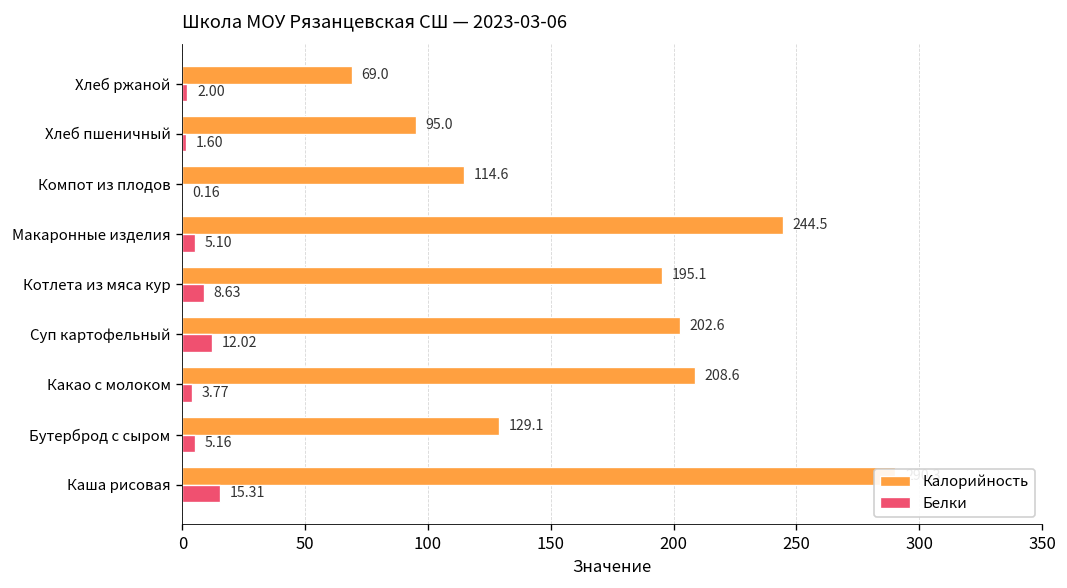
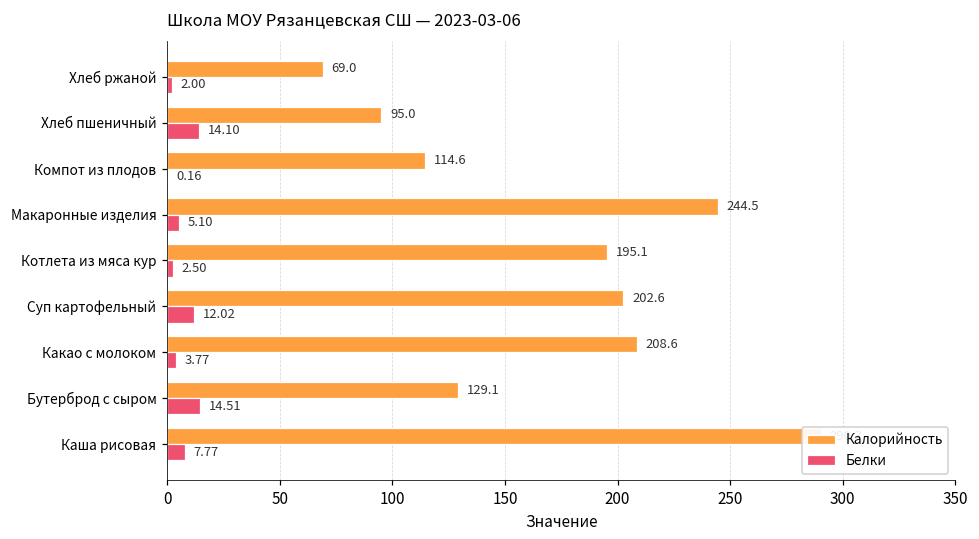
Белки, Хлеб пшеничный: 1.60 -> 14.10
Белки, Котлета из мяса кур: 8.63 -> 2.50
Белки, Бутерброд с сыром: 5.16 -> 14.51
Белки, Каша рисовая: 15.31 -> 7.77
